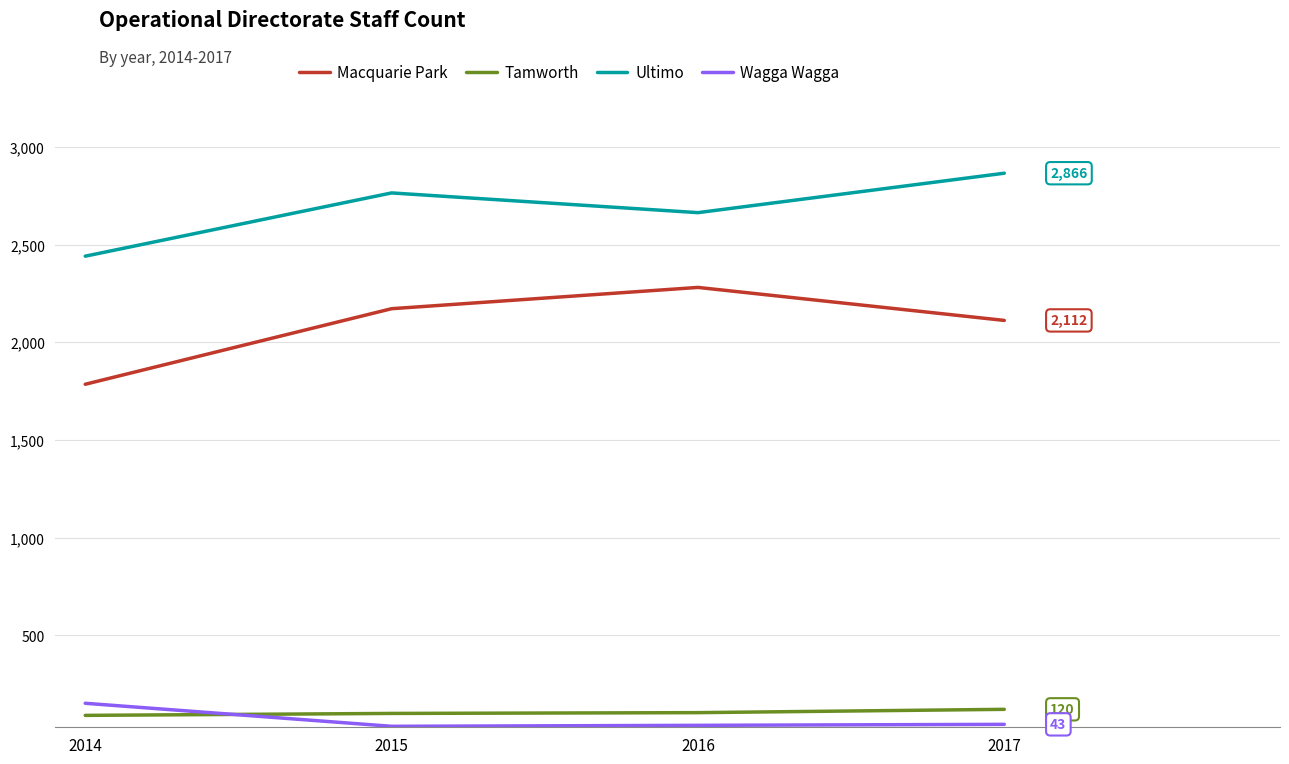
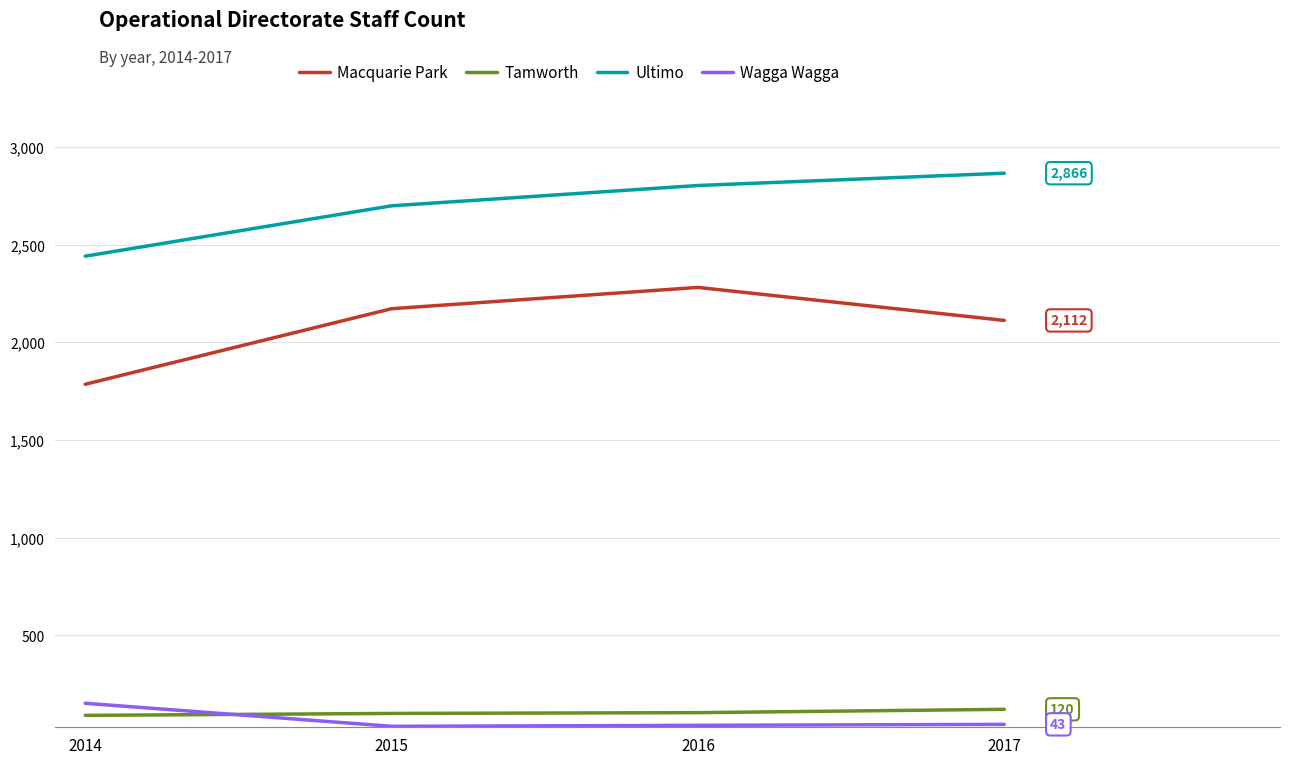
Ultimo, 2015: 2,770 -> 2,700
Ultimo, 2016: 2,660 -> 2,800
